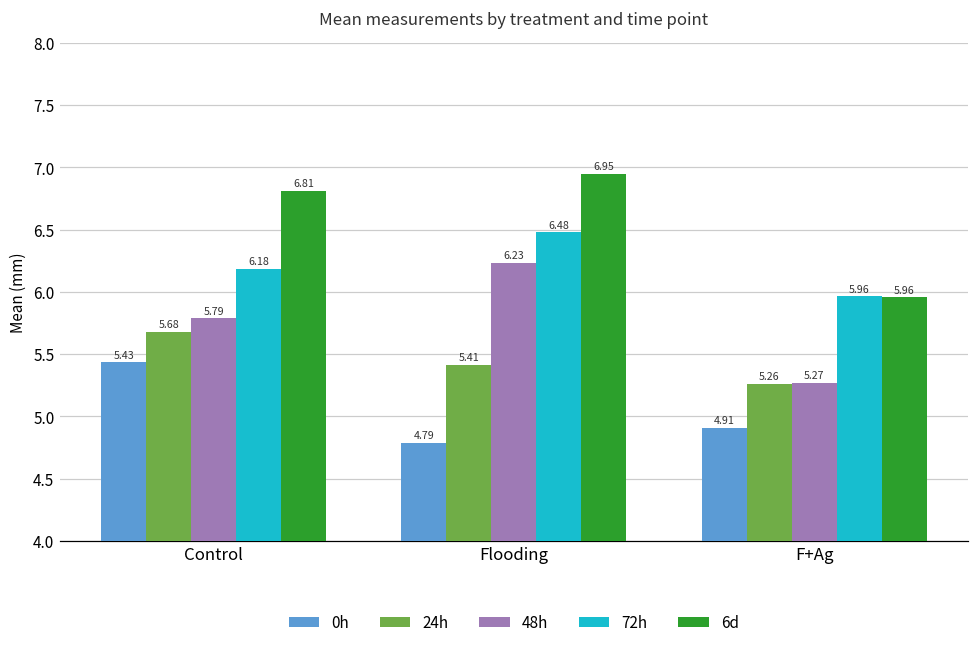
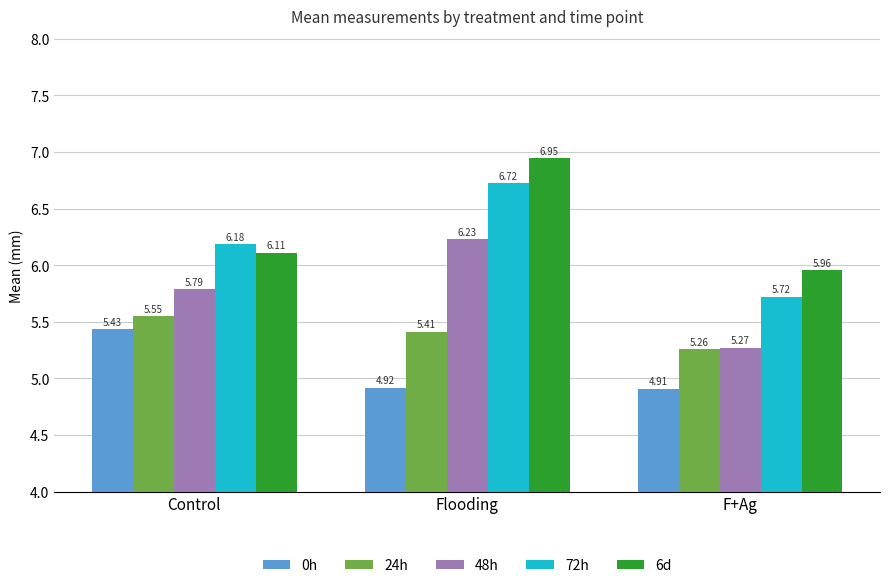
24h, Control: 5.68 -> 5.55
6d, Control: 6.81 -> 6.11
0h, Flooding: 4.79 -> 4.92
72h, Flooding: 6.48 -> 6.72
72h, F+Ag: 5.96 -> 5.72
